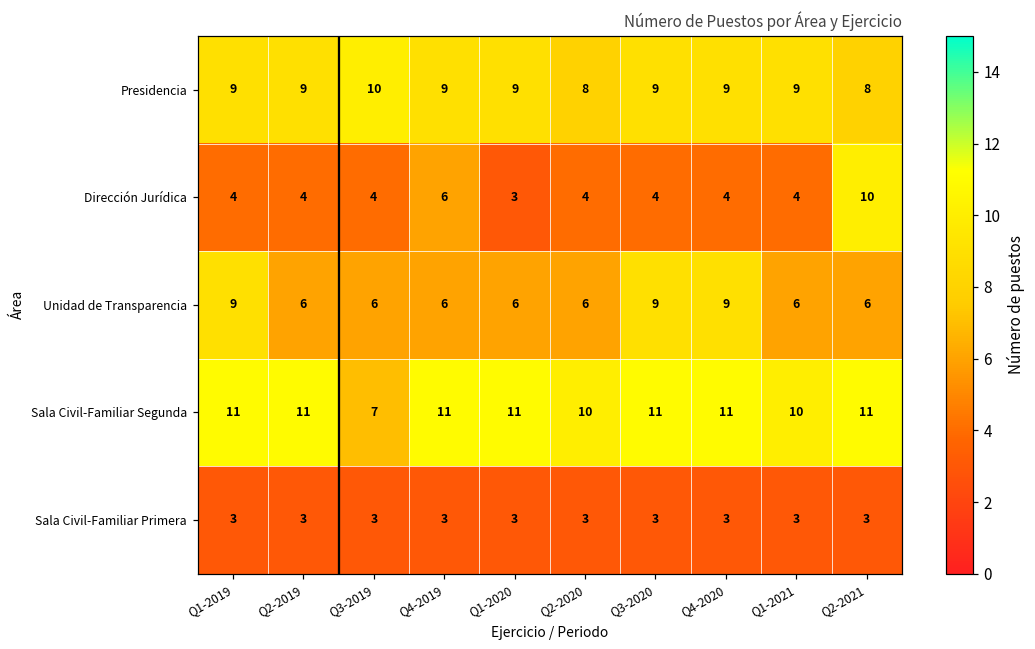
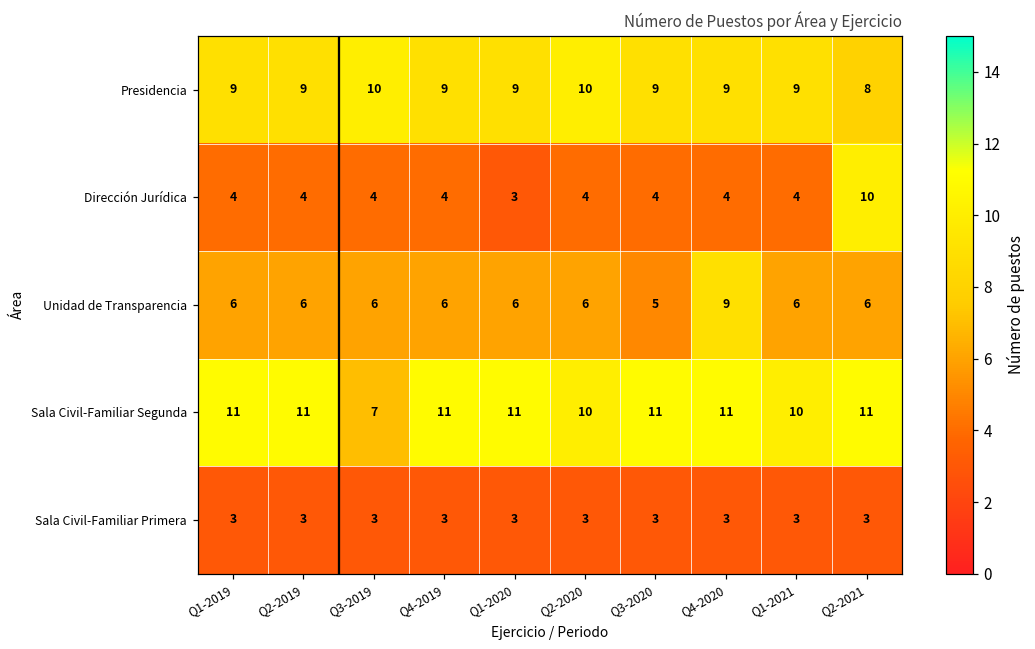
Presidencia, Q2-2020: 8 -> 10
Dirección Jurídica, Q4-2019: 6 -> 4
Unidad de Transparencia, Q1-2019: 9 -> 6
Unidad de Transparencia, Q3-2020: 9 -> 5
